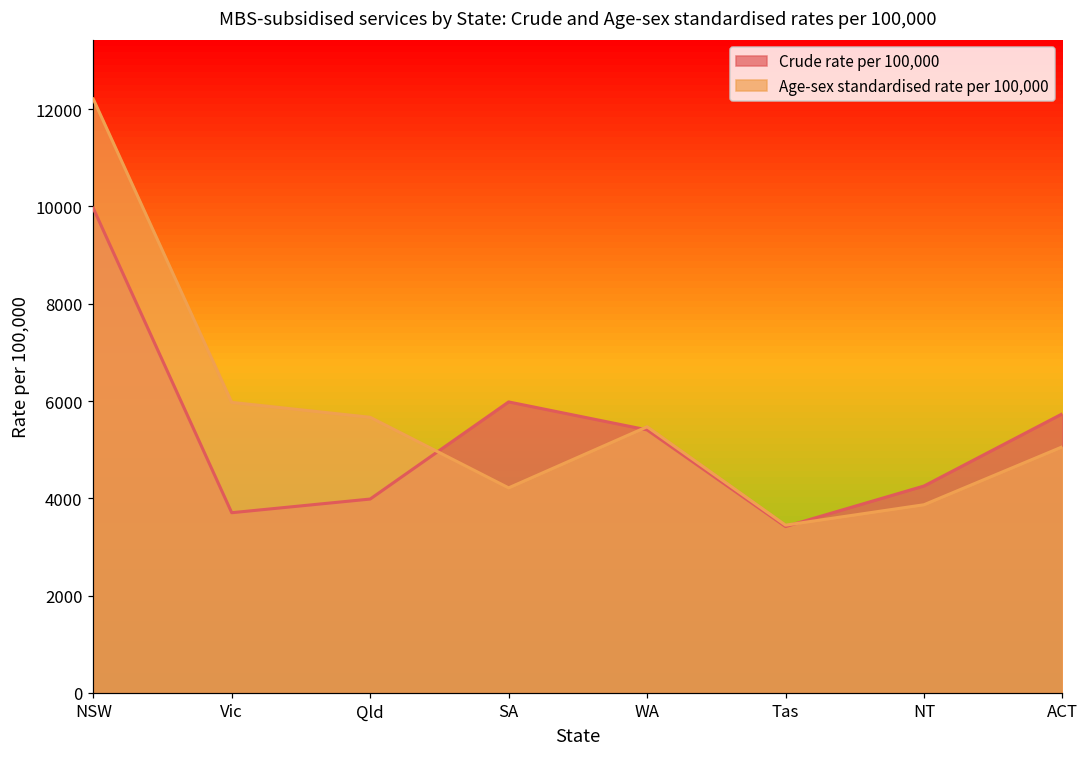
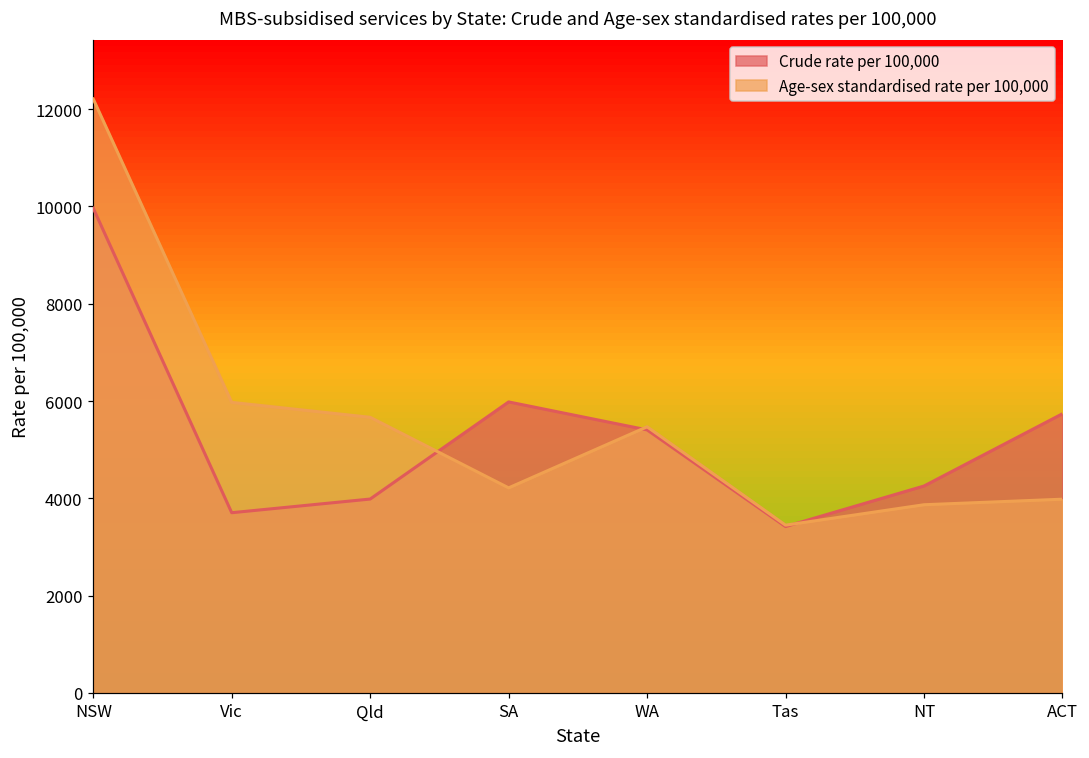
Age-sex standardised rate per 100,000, ACT: 5100 -> 4000
